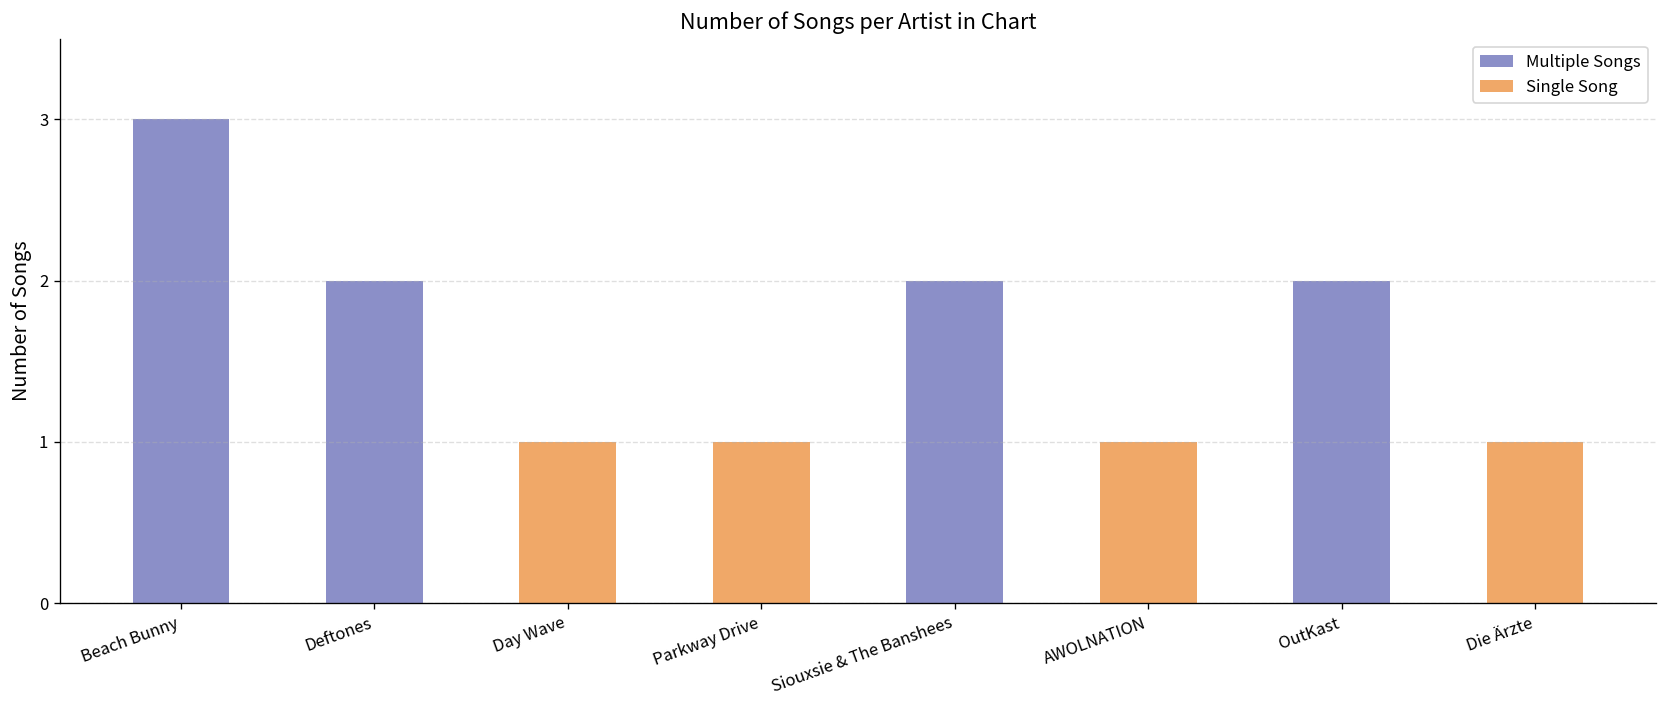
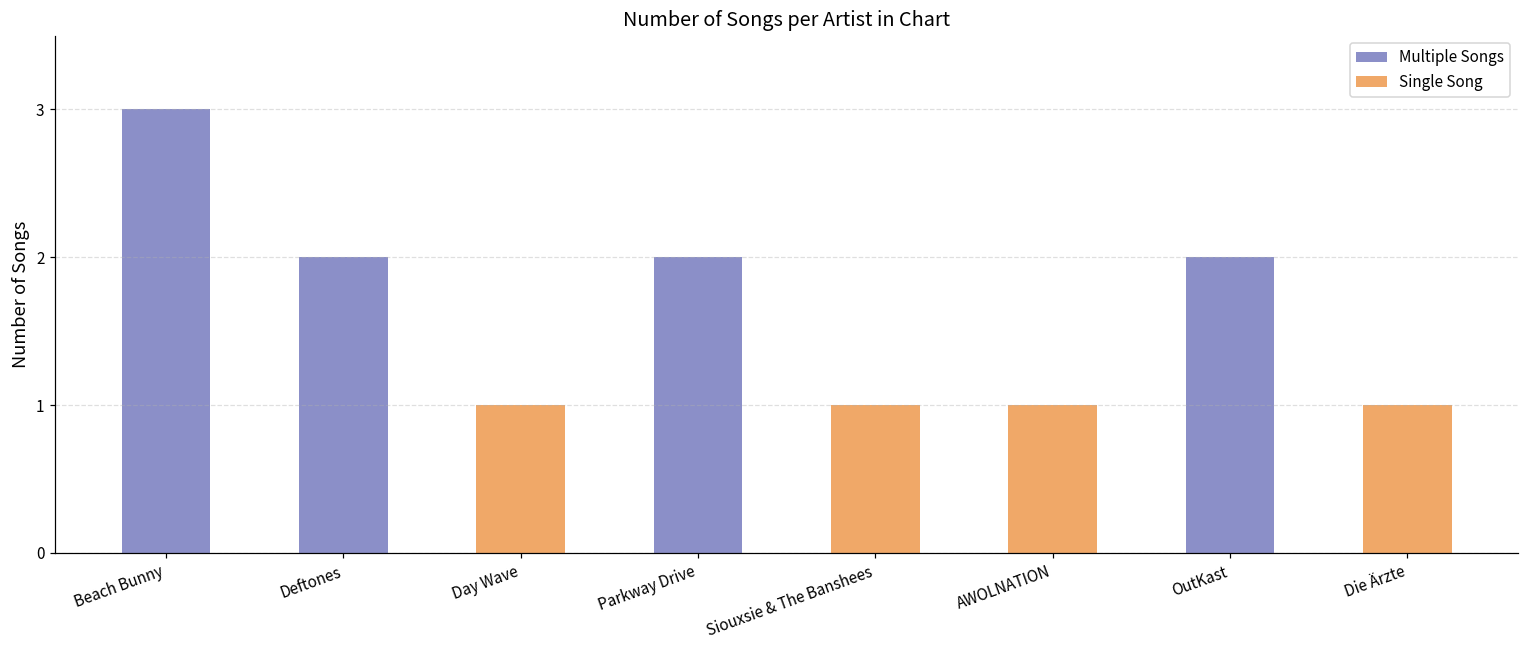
Parkway Drive: 1 -> 2
Siouxsie & The Banshees: 2 -> 1
